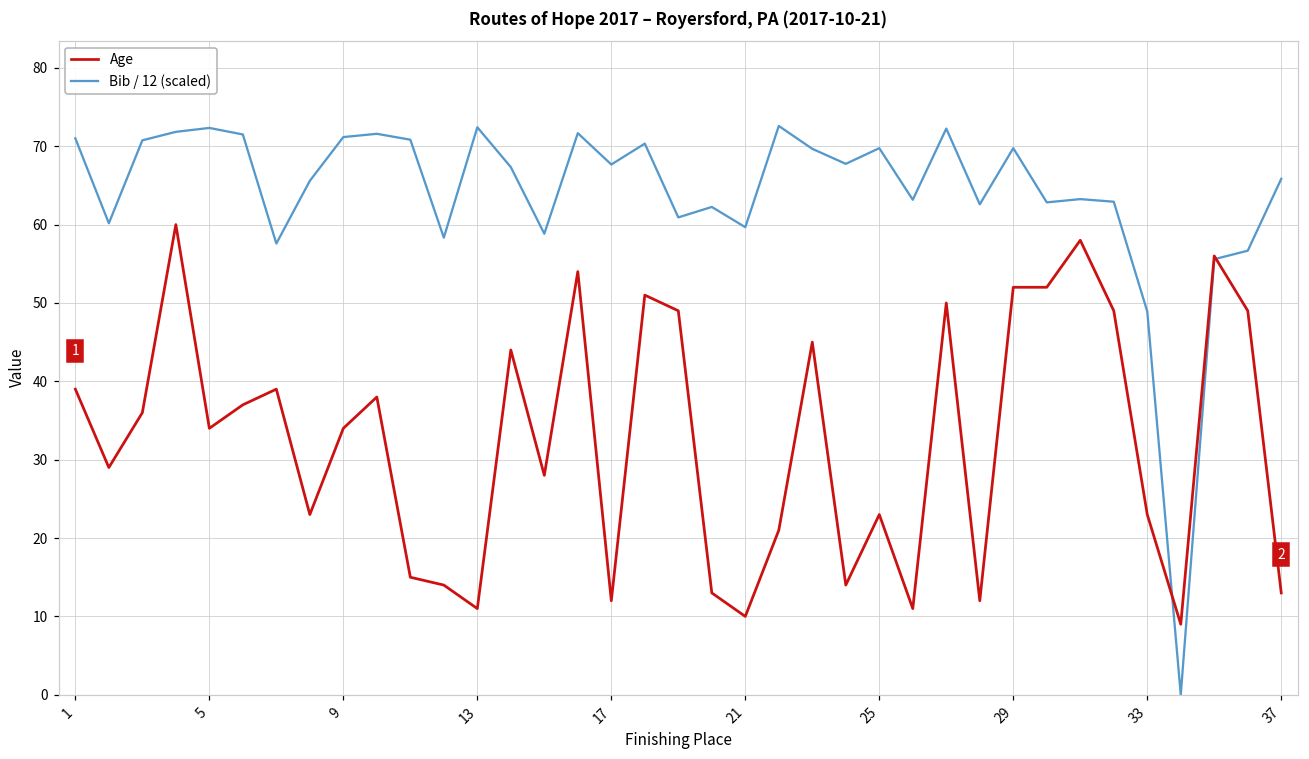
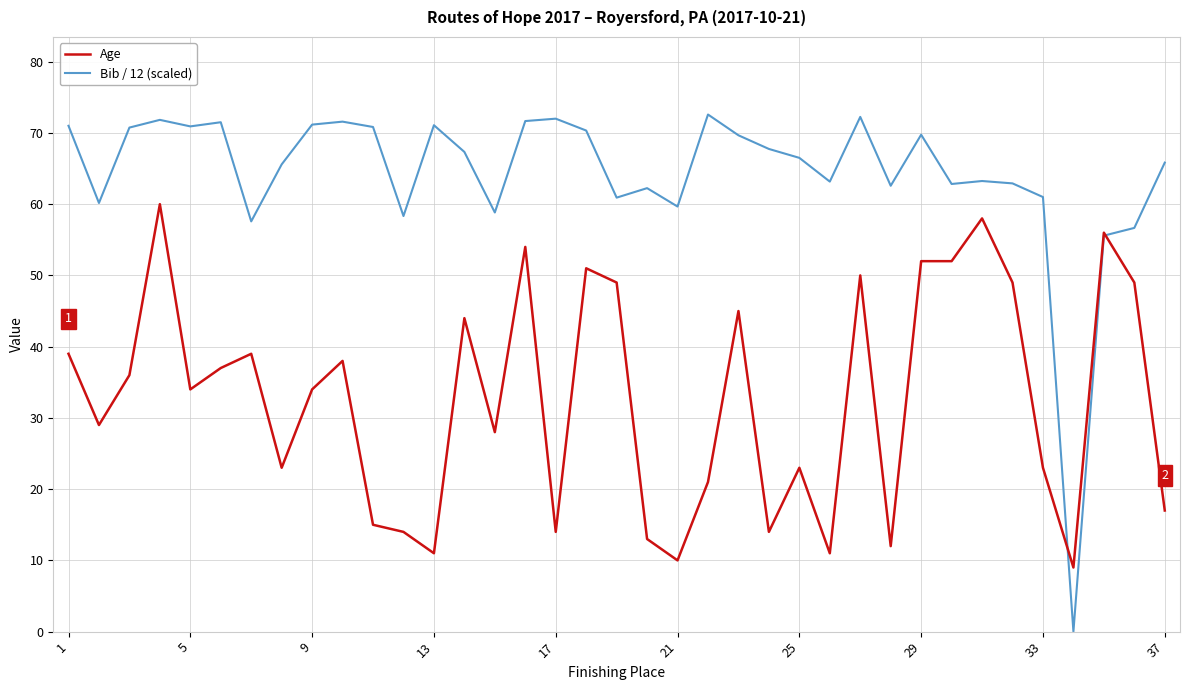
Bib / 12 (scaled), 5: 72 -> 71
Bib / 12 (scaled), 13: 72 -> 71
Age, 17: 12 -> 14
Bib / 12 (scaled), 17: 68 -> 72
Bib / 12 (scaled), 25: 70 -> 67
Bib / 12 (scaled), 33: 49 -> 61
Age, 37: 13 -> 17
